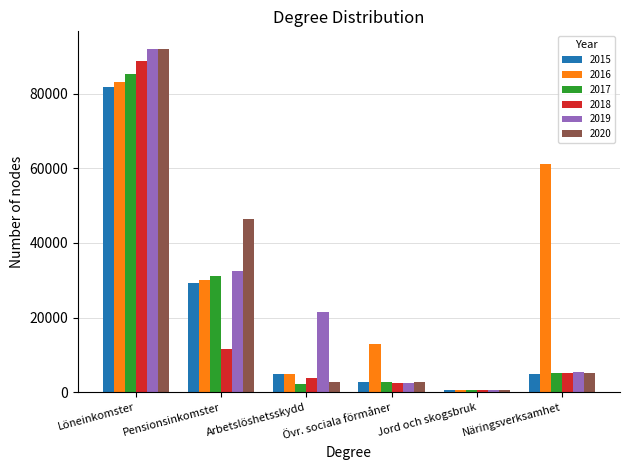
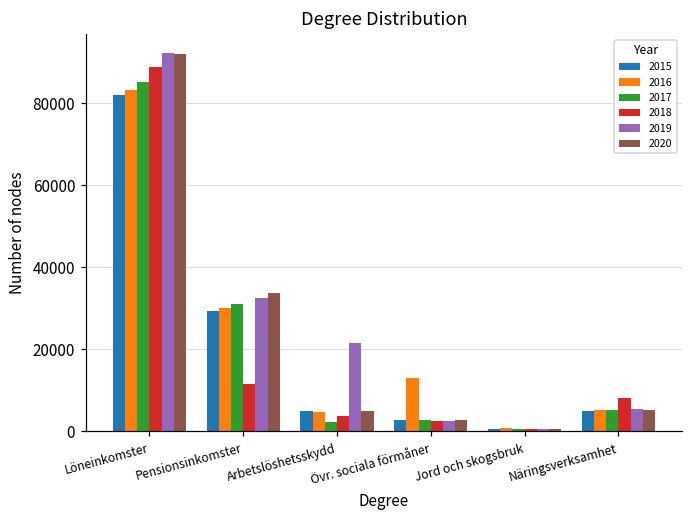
2020, Pensionsinkomster: 46000 -> 34000
2020, Arbetslöshetsskydd: 3000 -> 5000
2016, Näringsverksamhet: 61000 -> 5000
2018, Näringsverksamhet: 5000 -> 8000
